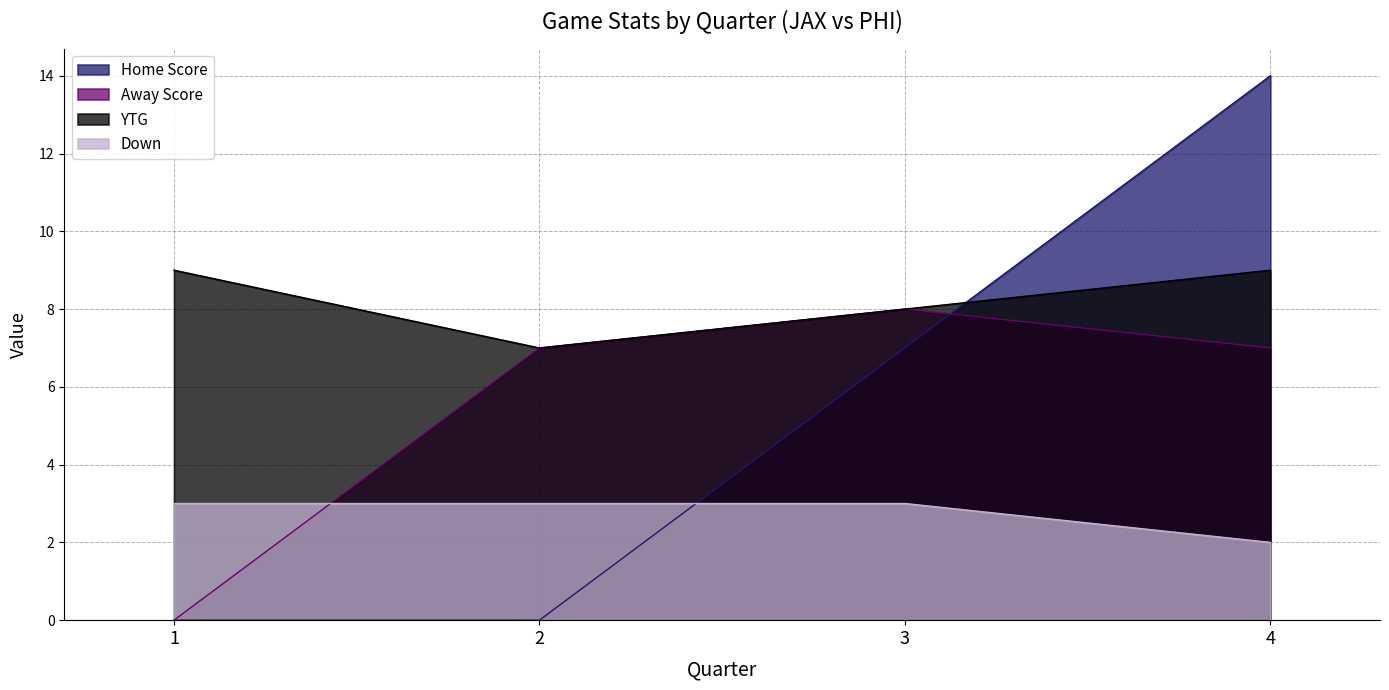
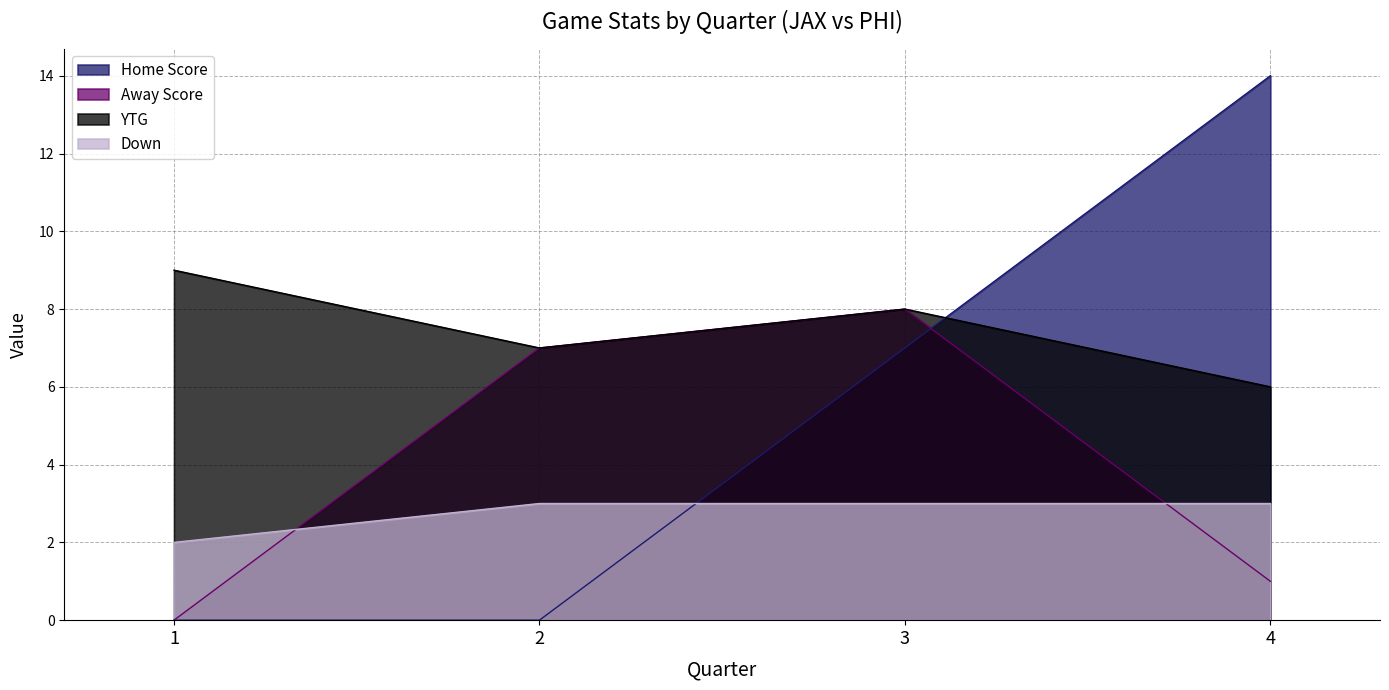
Down, 1: 3 -> 2
Away Score, 4: 7 -> 1
YTG, 4: 9 -> 6
Down, 4: 2 -> 3
